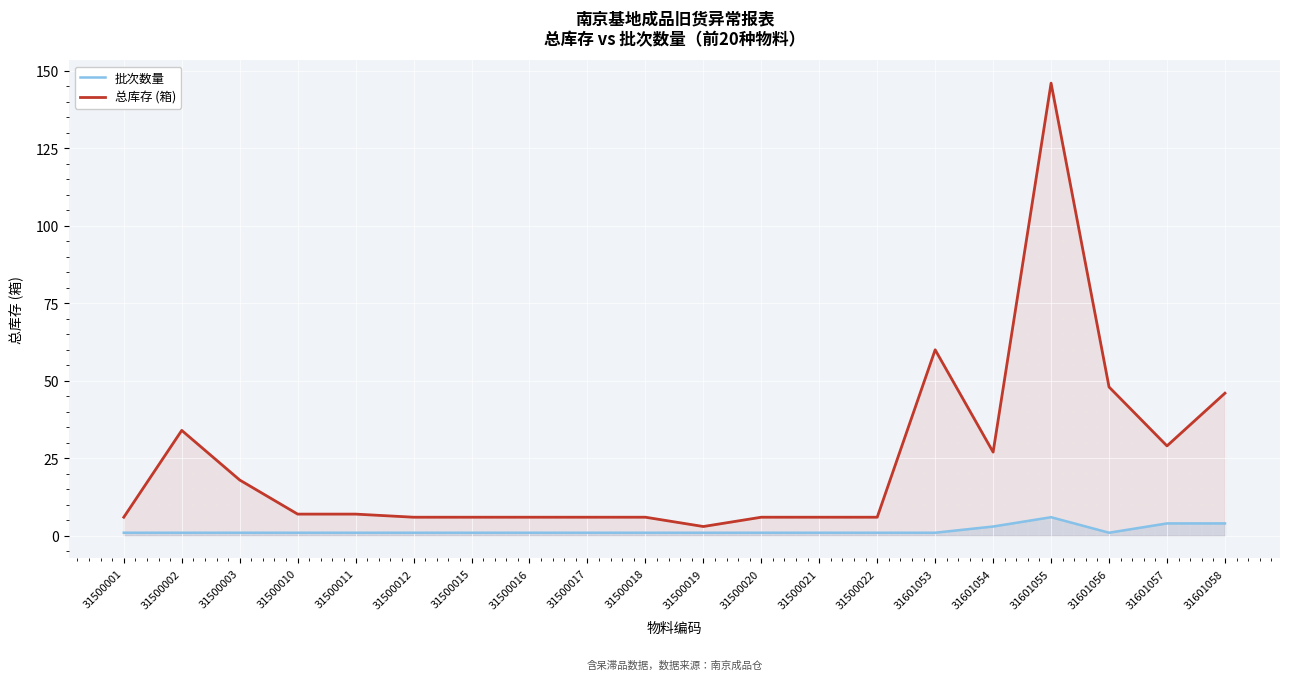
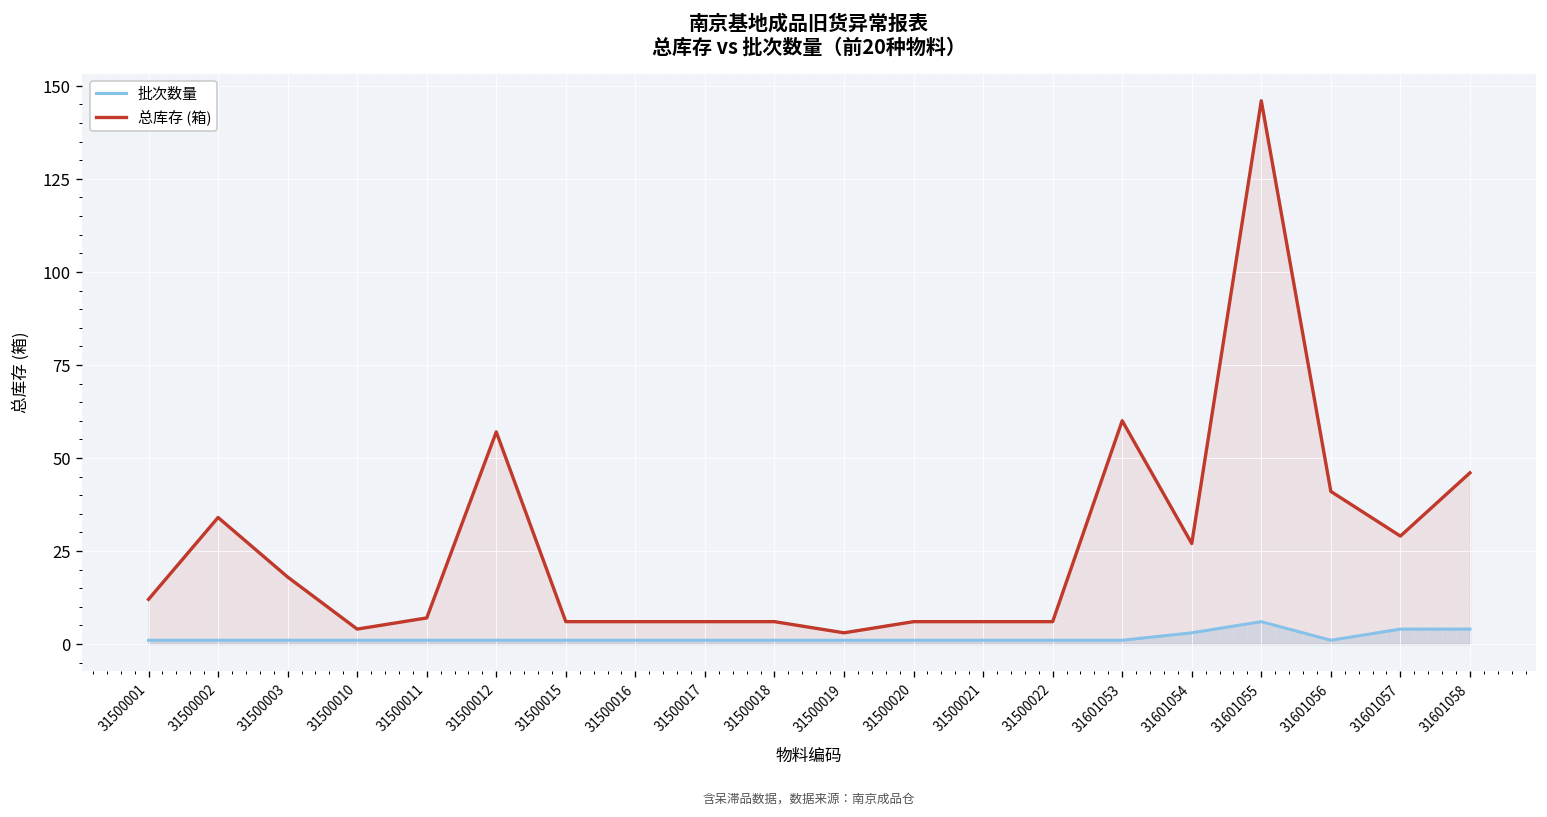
总库存 (箱), 31500001: 6 -> 12
总库存 (箱), 31500010: 7 -> 4
总库存 (箱), 31500012: 6 -> 57
总库存 (箱), 31601056: 48 -> 41
